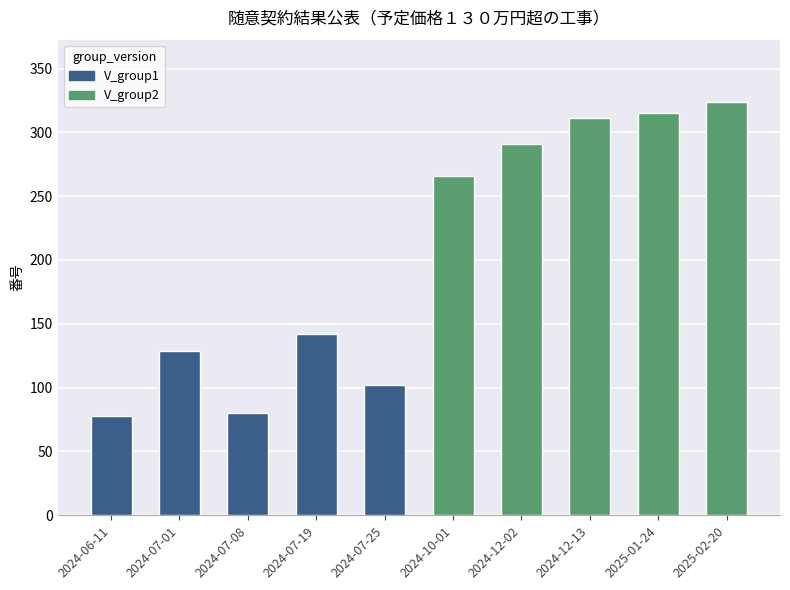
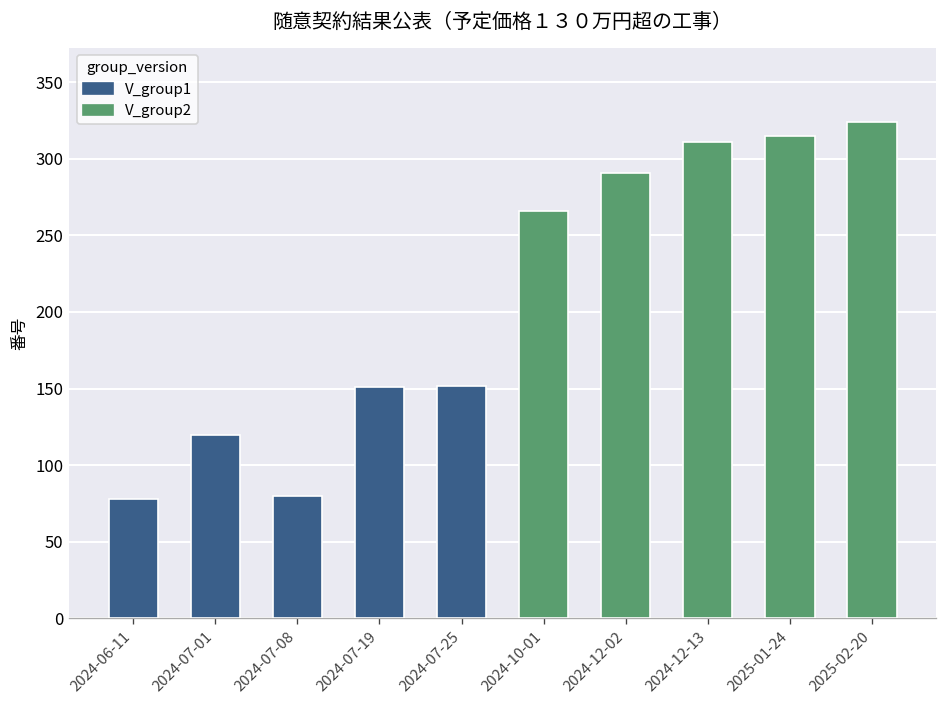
V_group1, 2024-07-01: 129 -> 120
V_group1, 2024-07-19: 142 -> 151
V_group1, 2024-07-25: 102 -> 152
